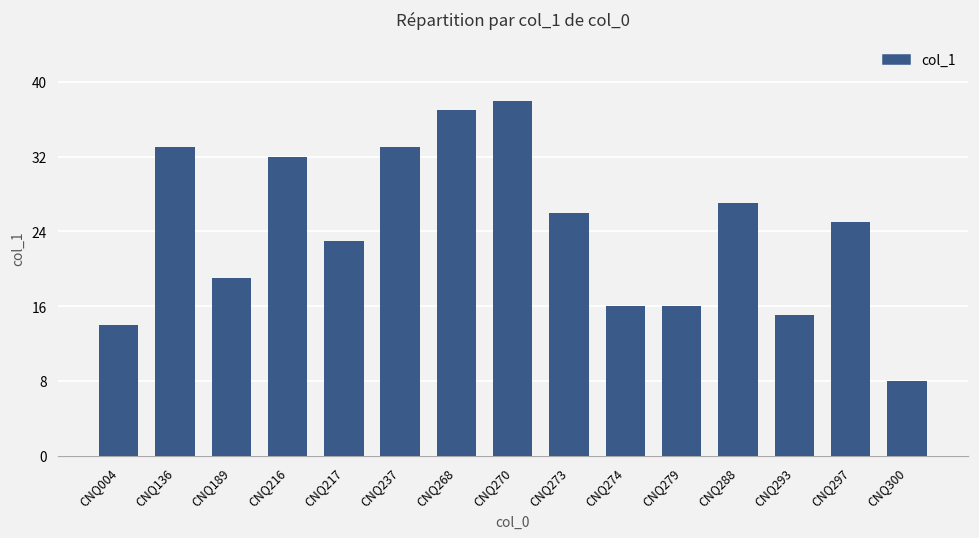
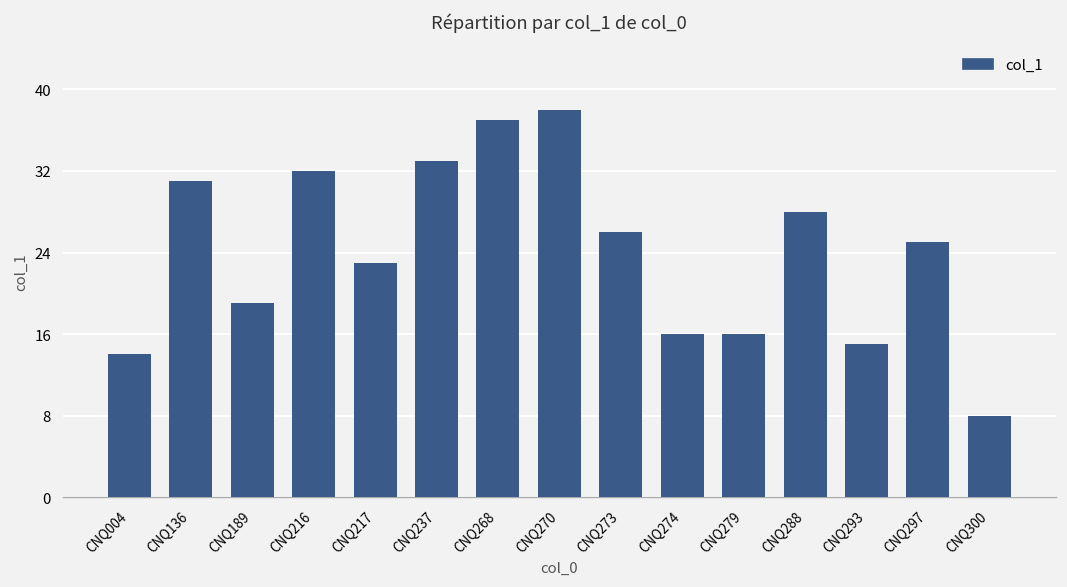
CNQ136: 33 -> 31
CNQ288: 27 -> 28
